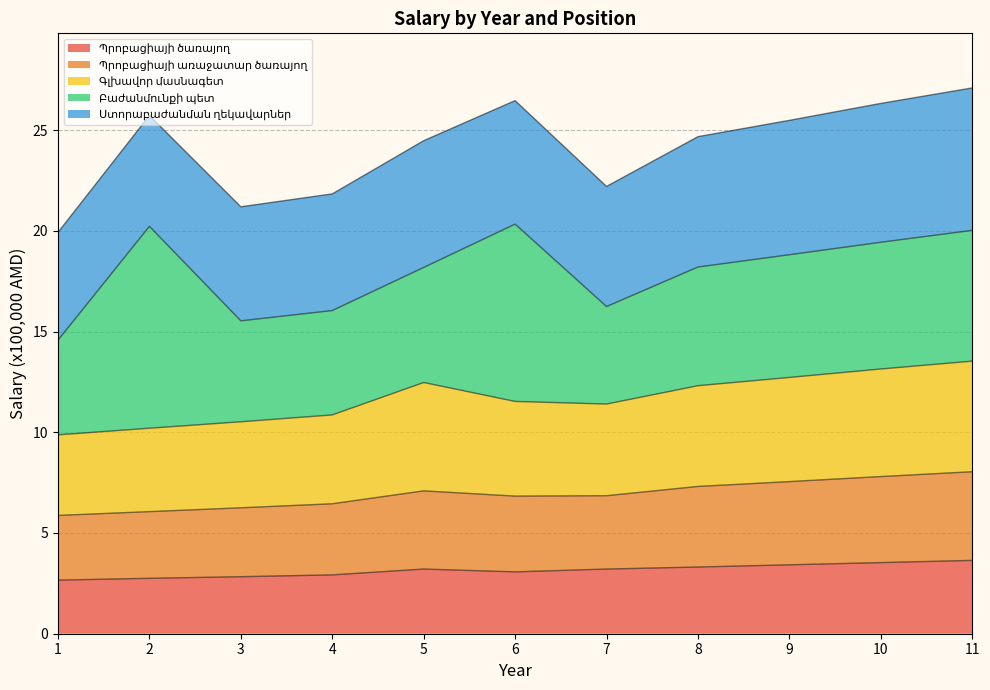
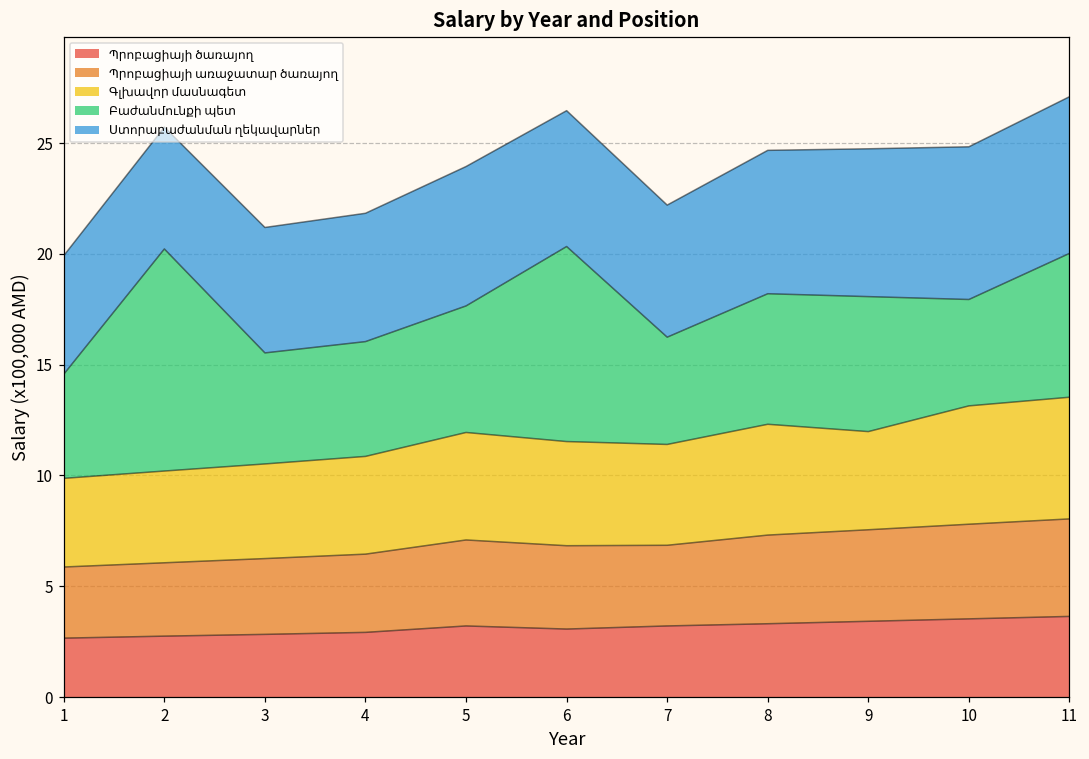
Գլխավոր մասնագետ, 5: 5.4 -> 4.9
Գլխավոր մասնագետ, 9: 5.2 -> 4.4
Բաժանմունքի պետ, 10: 6.3 -> 4.8
